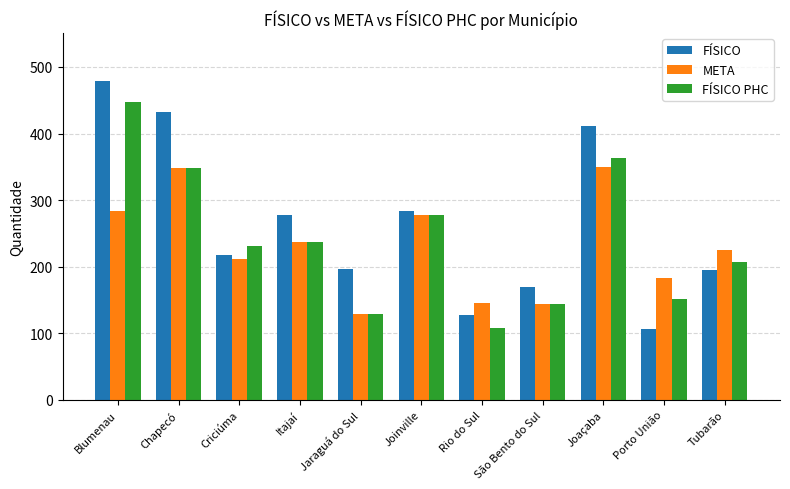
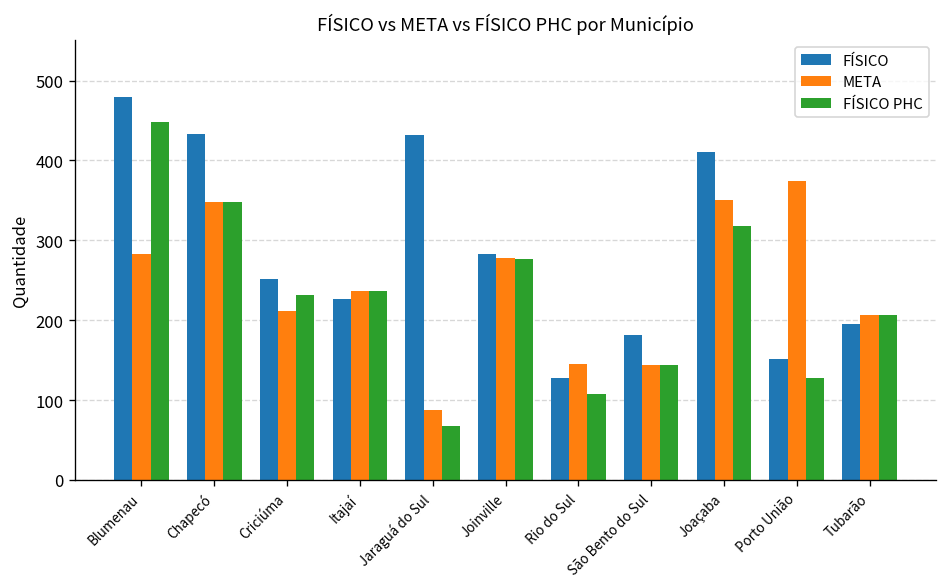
FÍSICO, Criciúma: 220 -> 250
FÍSICO, Itajaí: 280 -> 230
FÍSICO, Jaraguá do Sul: 200 -> 430
META, Jaraguá do Sul: 130 -> 90
FÍSICO PHC, Jaraguá do Sul: 130 -> 70
FÍSICO, São Bento do Sul: 170 -> 180
FÍSICO PHC, Joaçaba: 360 -> 320
FÍSICO, Porto União: 110 -> 150
META, Porto União: 180 -> 370
FÍSICO PHC, Porto União: 150 -> 130
META, Tubarão: 230 -> 210
